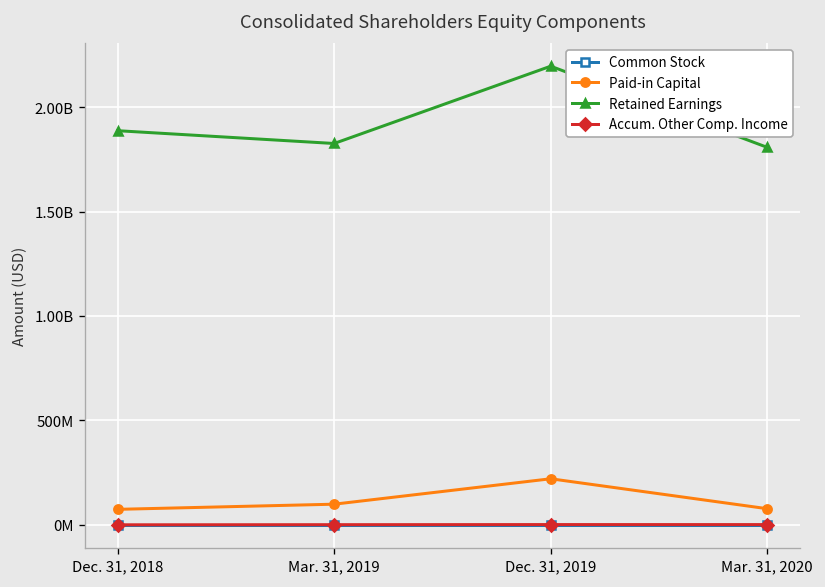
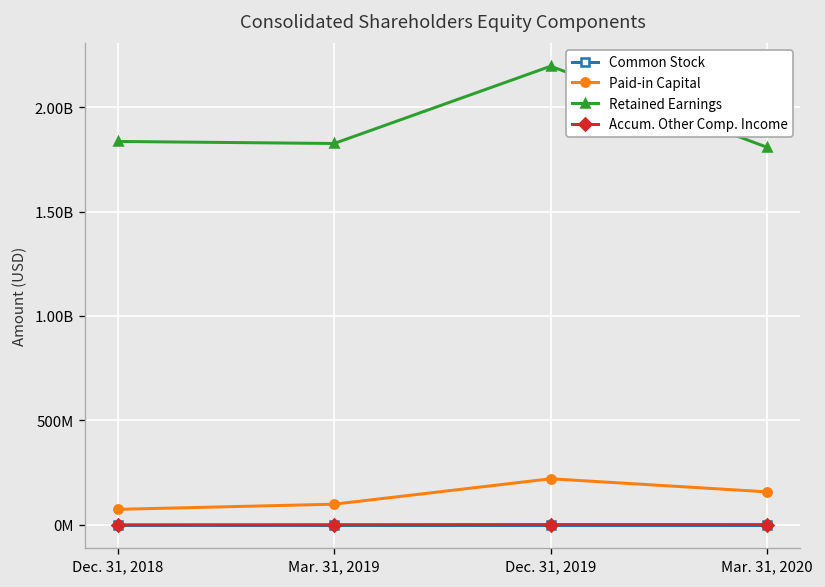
Retained Earnings, Dec. 31, 2018: 1890000000 -> 1840000000
Paid-in Capital, Mar. 31, 2020: 80000000 -> 160000000
